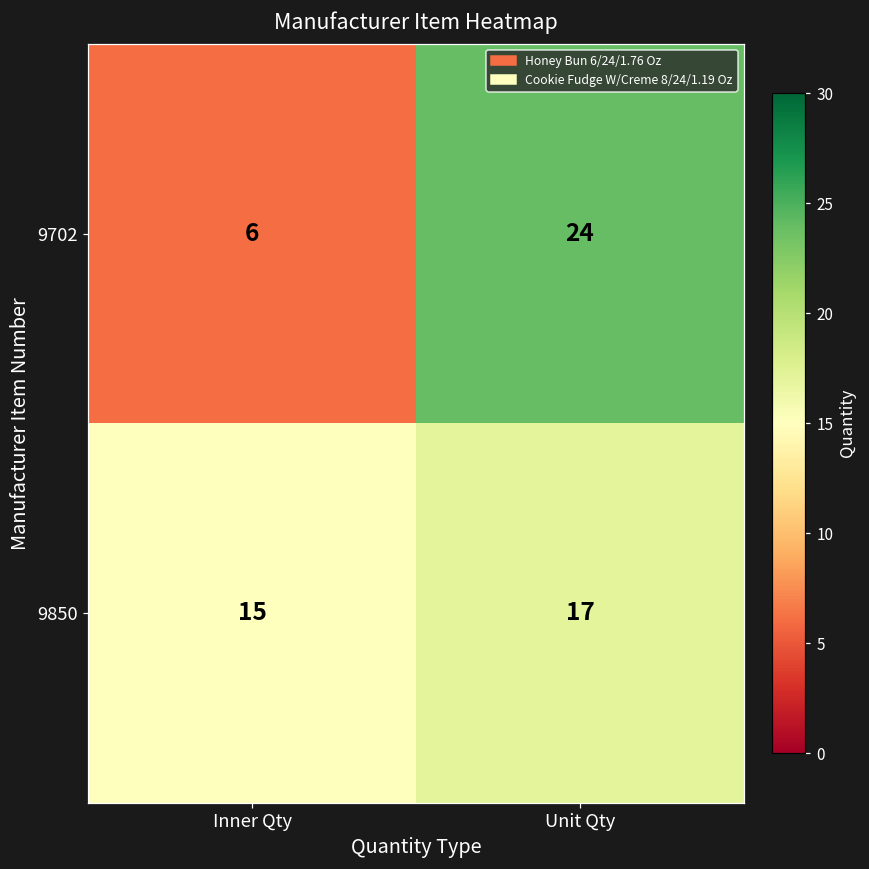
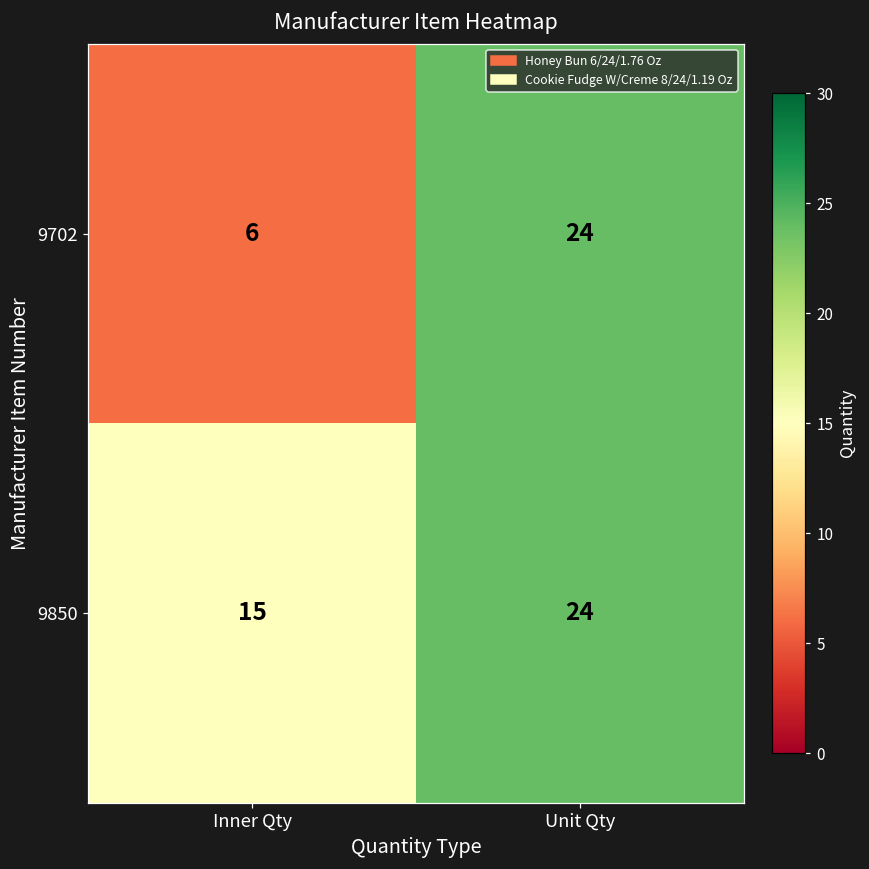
9850, Unit Qty: 17 -> 24
